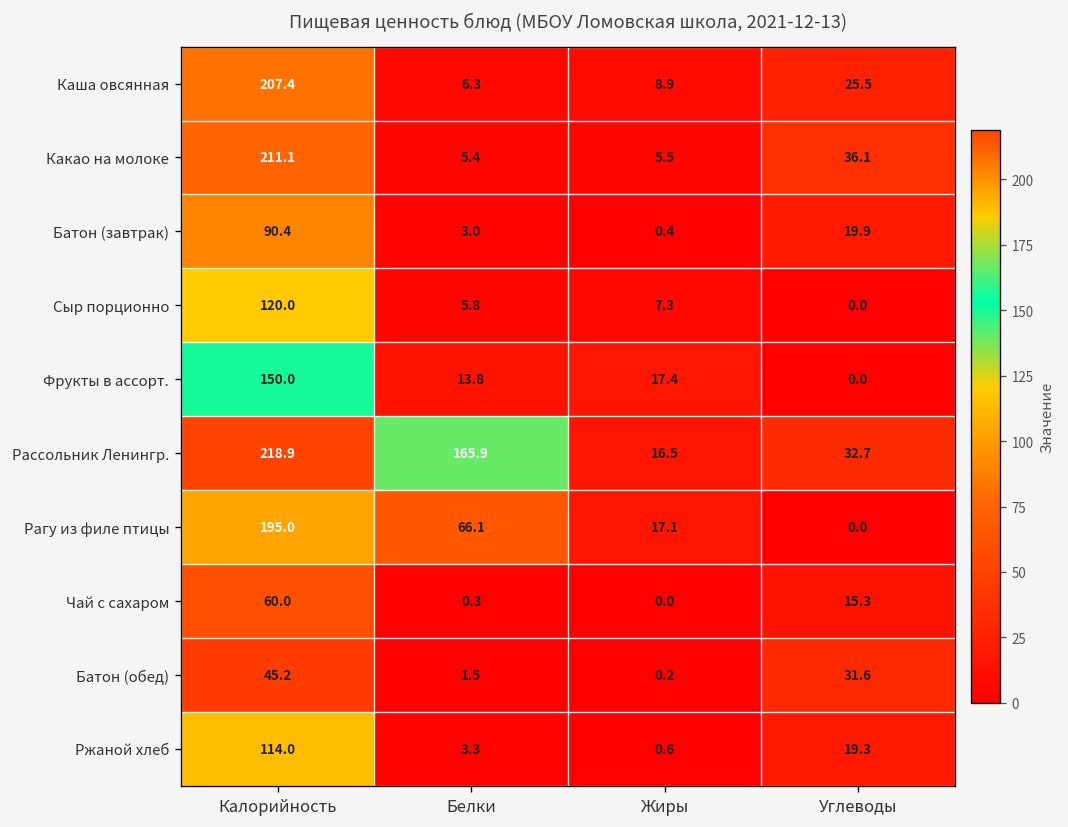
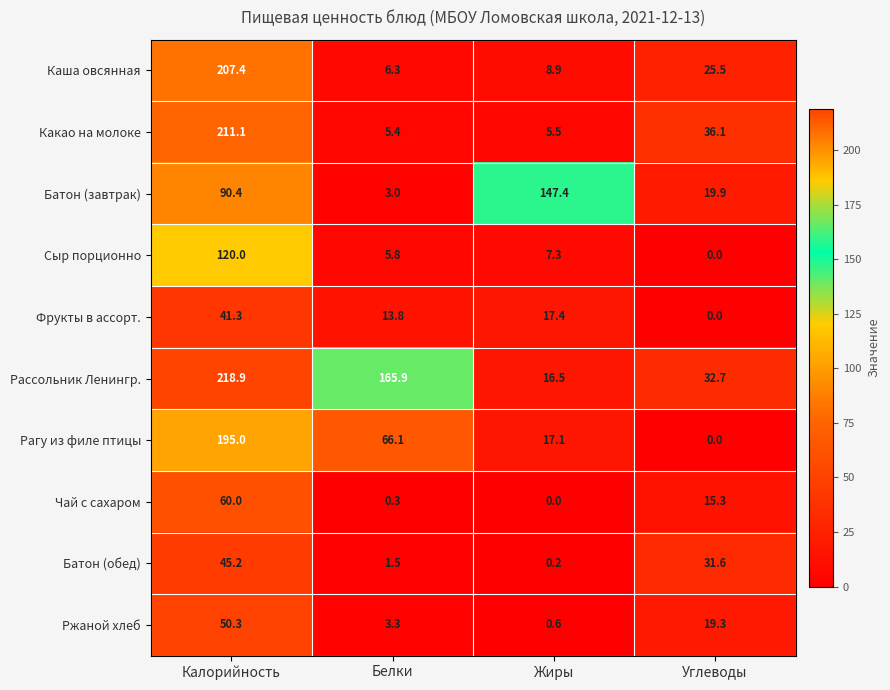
Батон (завтрак), Жиры: 0.4 -> 147.4
Фрукты в ассорт., Калорийность: 150.0 -> 41.3
Ржаной хлеб, Калорийность: 114.0 -> 50.3
